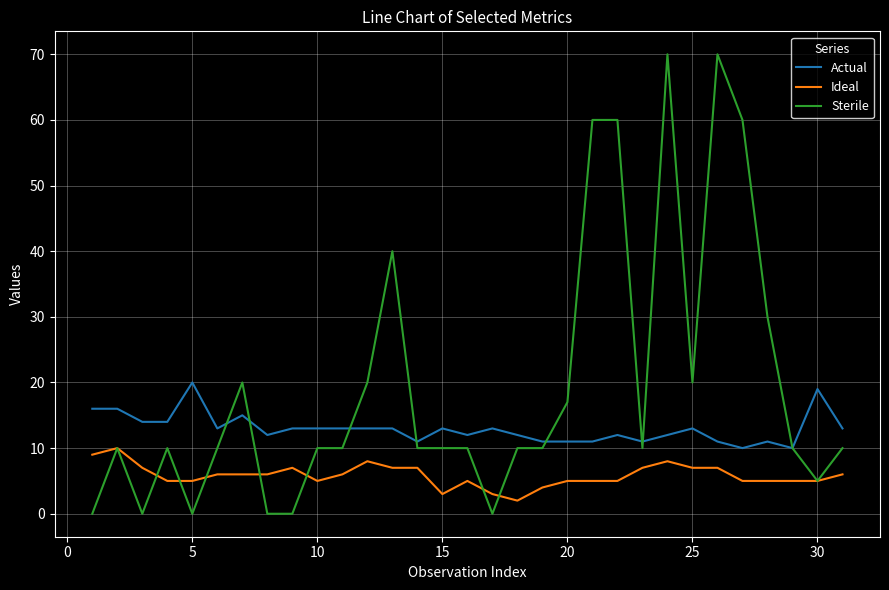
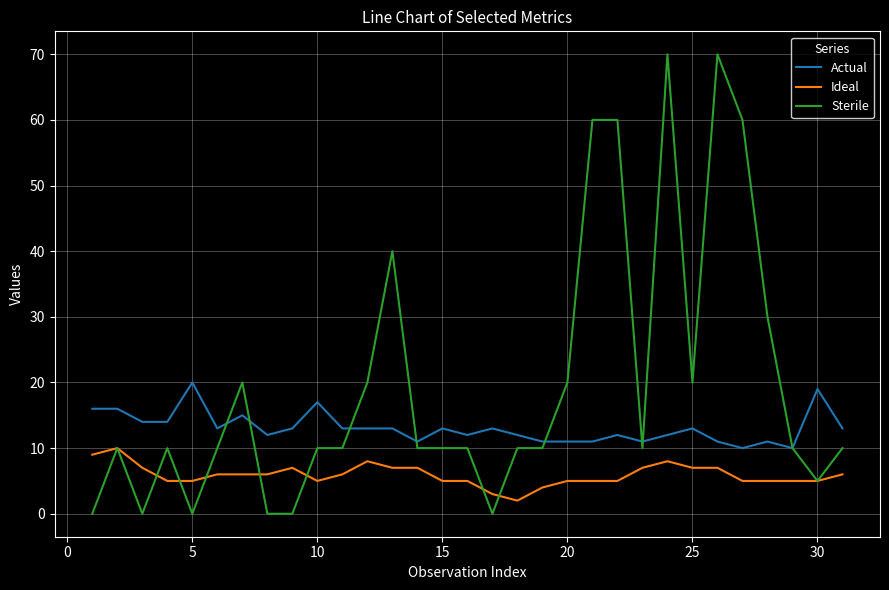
Actual, 10: 13 -> 17
Ideal, 15: 3 -> 5
Sterile, 20: 17 -> 20
